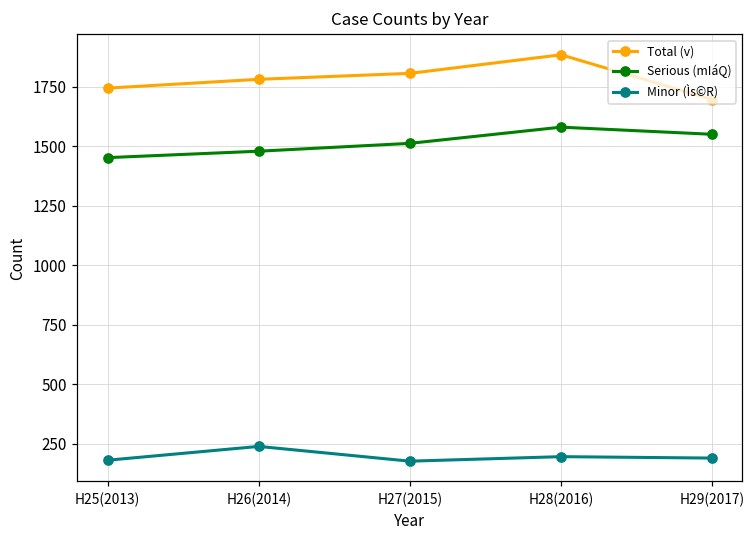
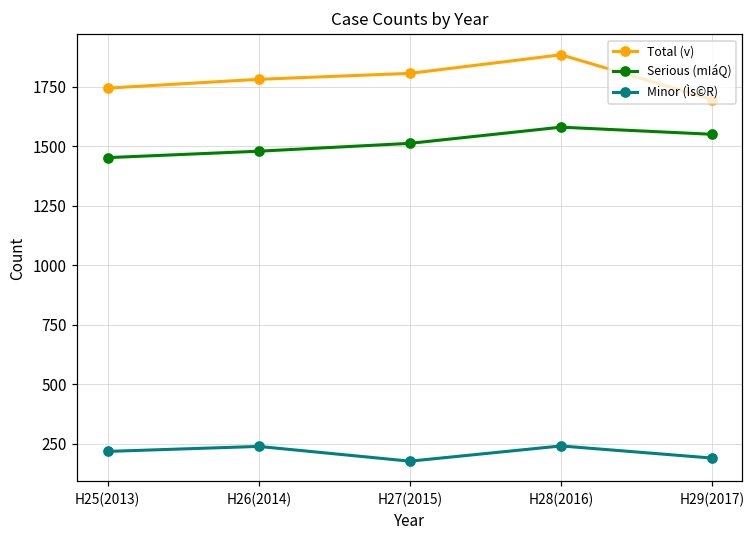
Minor (Ìs©R), H25(2013): 180 -> 220
Minor (Ìs©R), H28(2016): 200 -> 240
